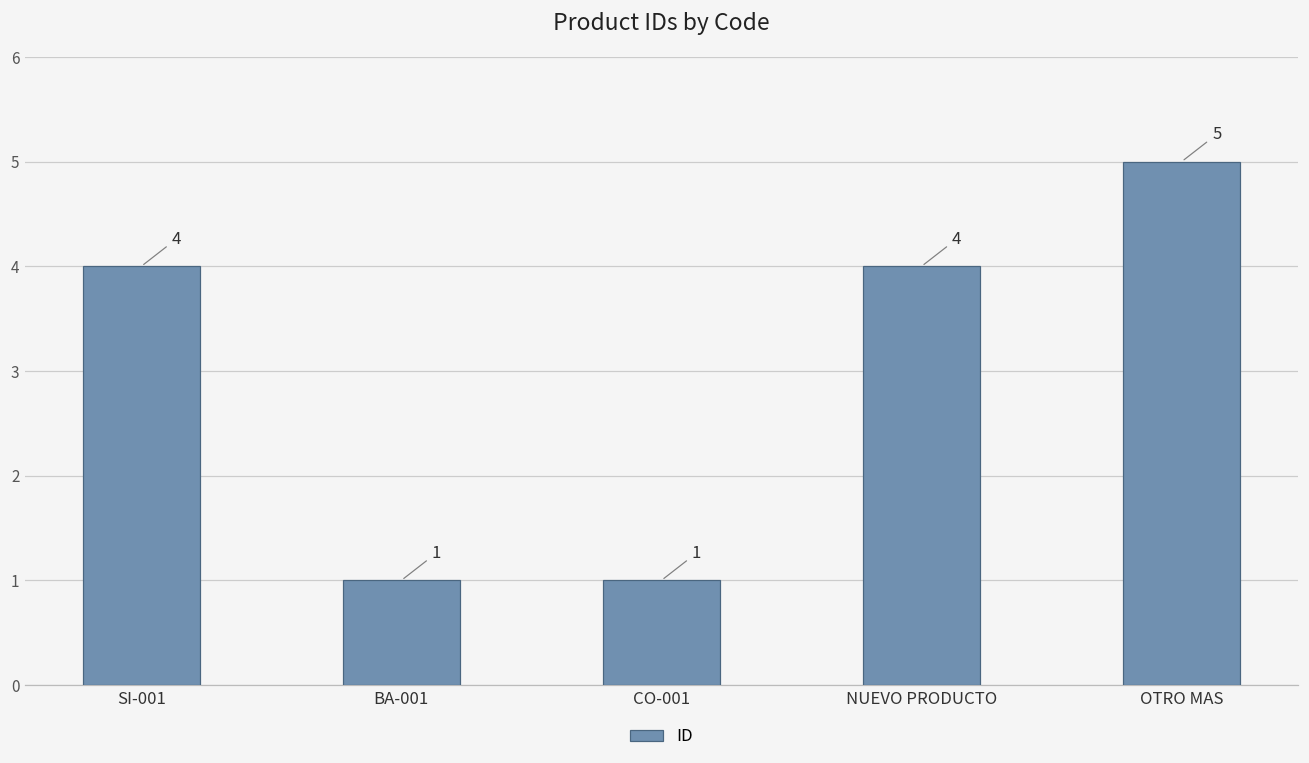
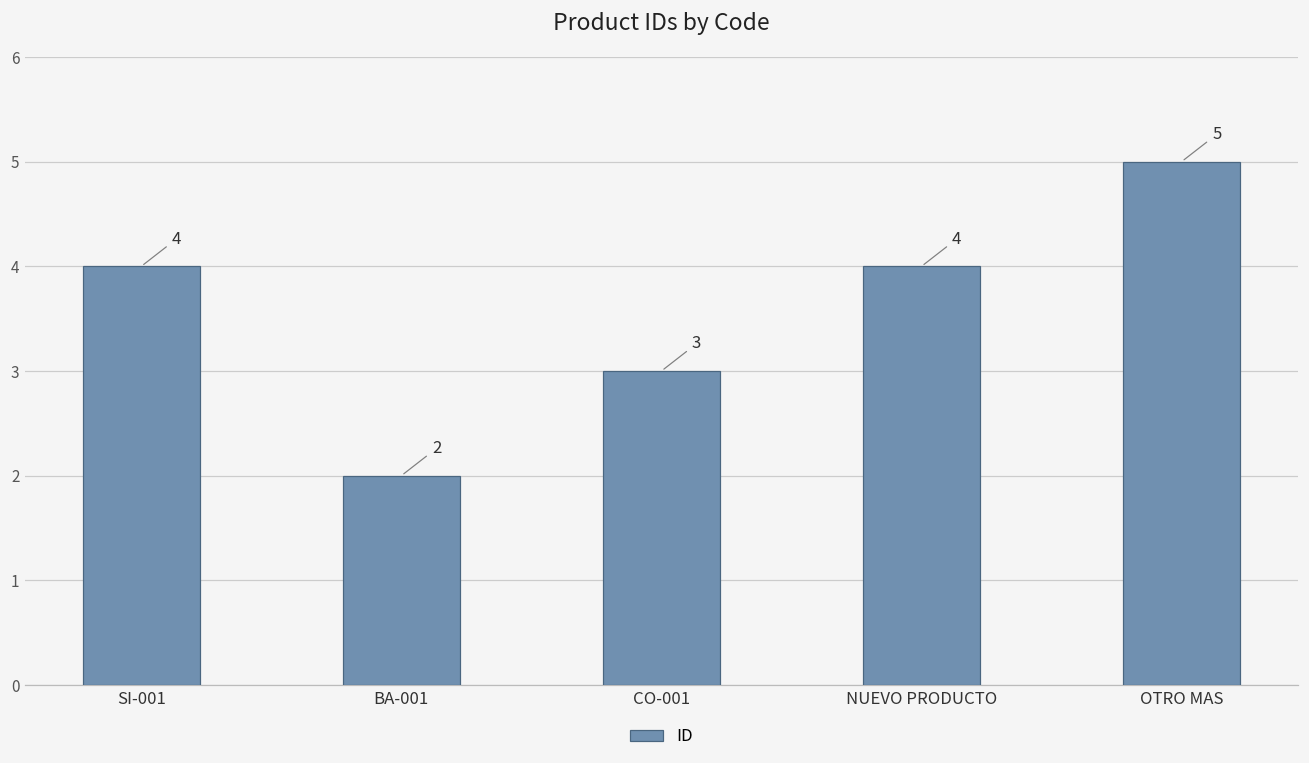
BA-001: 1 -> 2
CO-001: 1 -> 3
